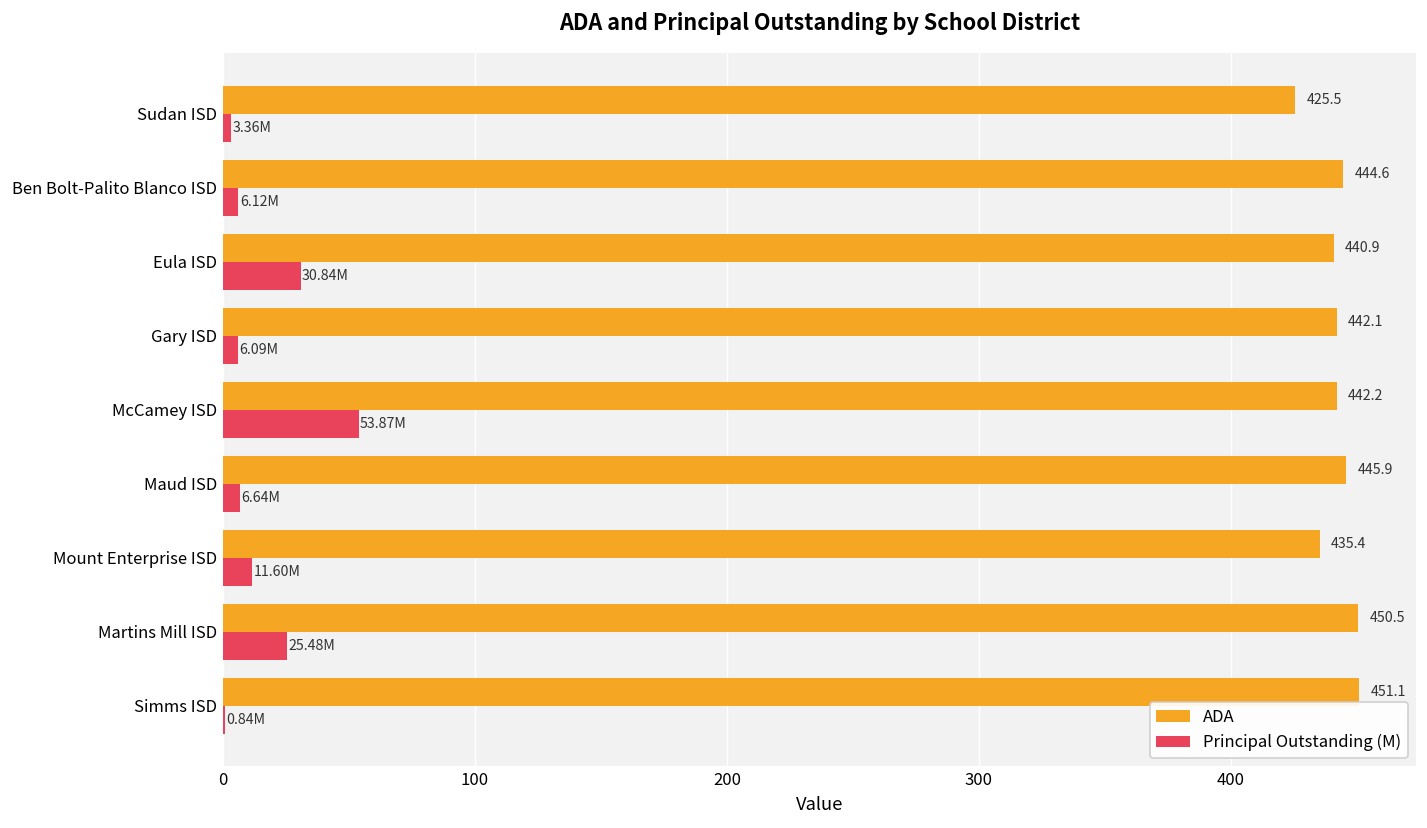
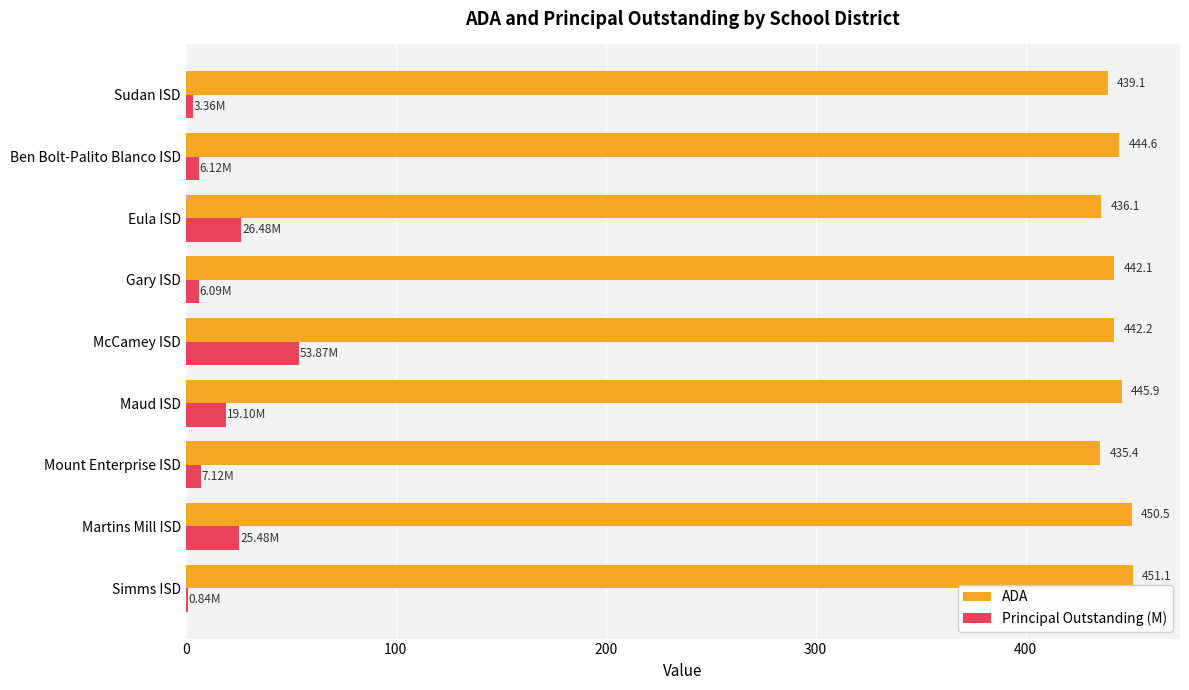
ADA, Sudan ISD: 425.5 -> 439.1
ADA, Eula ISD: 440.9 -> 436.1
Principal Outstanding (M), Eula ISD: 30.84M -> 26.48M
Principal Outstanding (M), Maud ISD: 6.64M -> 19.10M
Principal Outstanding (M), Mount Enterprise ISD: 11.60M -> 7.12M
